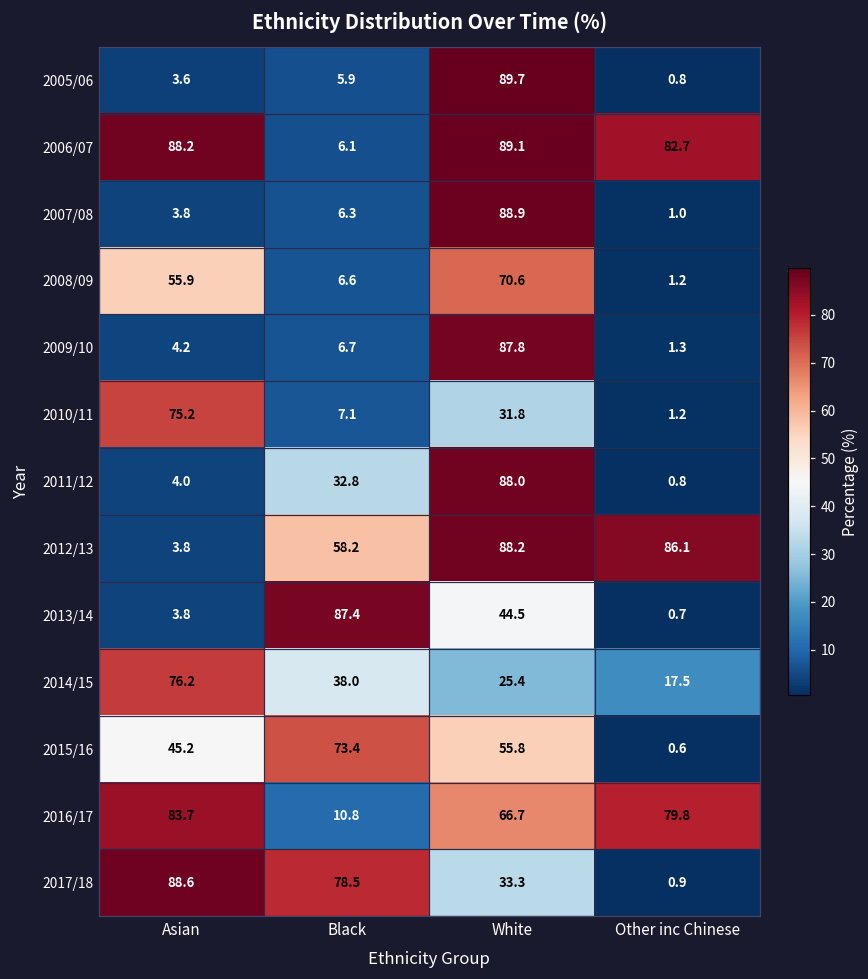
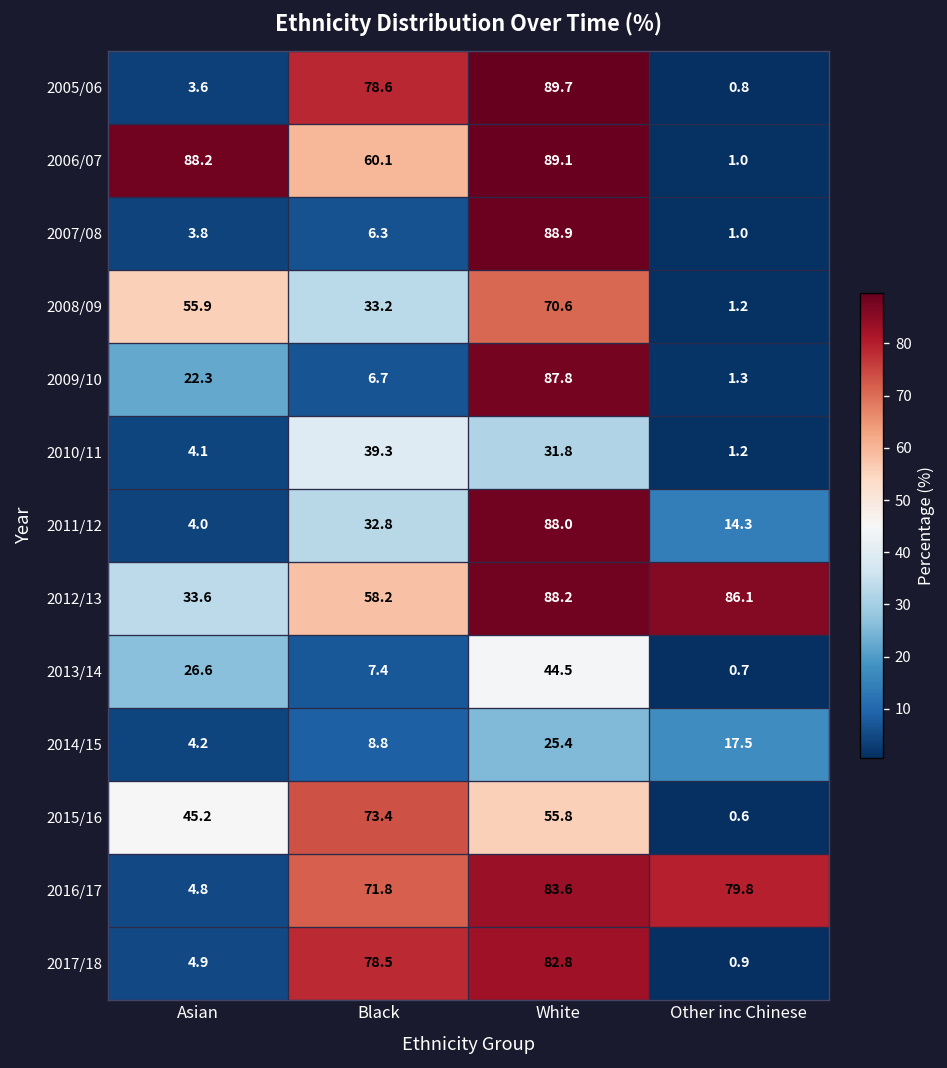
2005/06, Black: 5.9 -> 78.6
2006/07, Black: 6.1 -> 60.1
2006/07, Other inc Chinese: 82.7 -> 1.0
2008/09, Black: 6.6 -> 33.2
2009/10, Asian: 4.2 -> 22.3
2010/11, Asian: 75.2 -> 4.1
2010/11, Black: 7.1 -> 39.3
2011/12, Other inc Chinese: 0.8 -> 14.3
2012/13, Asian: 3.8 -> 33.6
2013/14, Asian: 3.8 -> 26.6
2013/14, Black: 87.4 -> 7.4
2014/15, Asian: 76.2 -> 4.2
2014/15, Black: 38.0 -> 8.8
2016/17, Asian: 83.7 -> 4.8
2016/17, Black: 10.8 -> 71.8
2016/17, White: 66.7 -> 83.6
2017/18, Asian: 88.6 -> 4.9
2017/18, White: 33.3 -> 82.8
